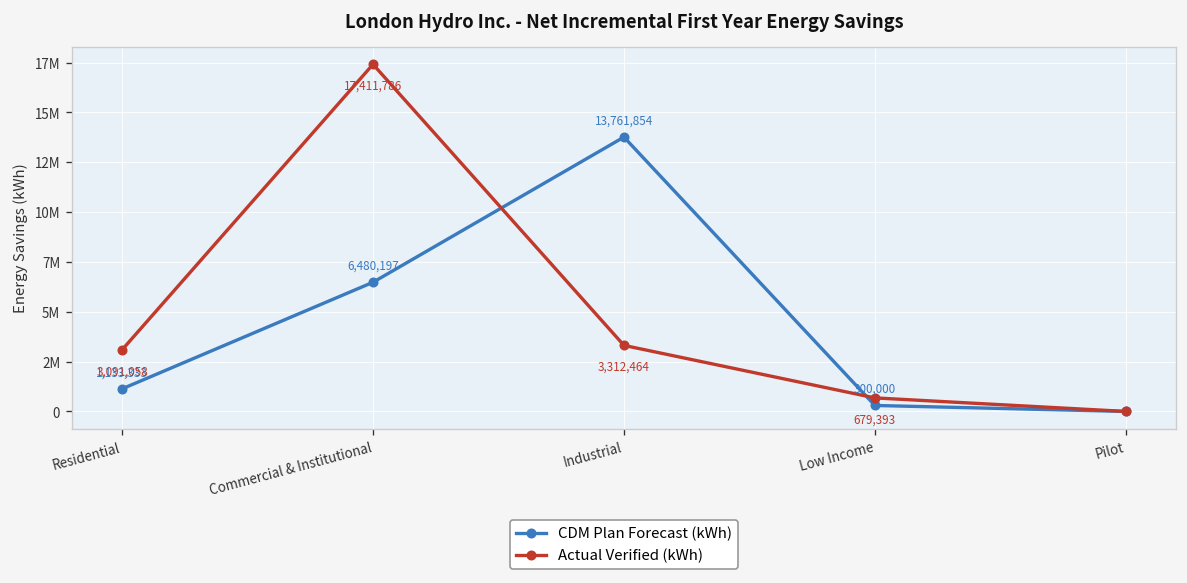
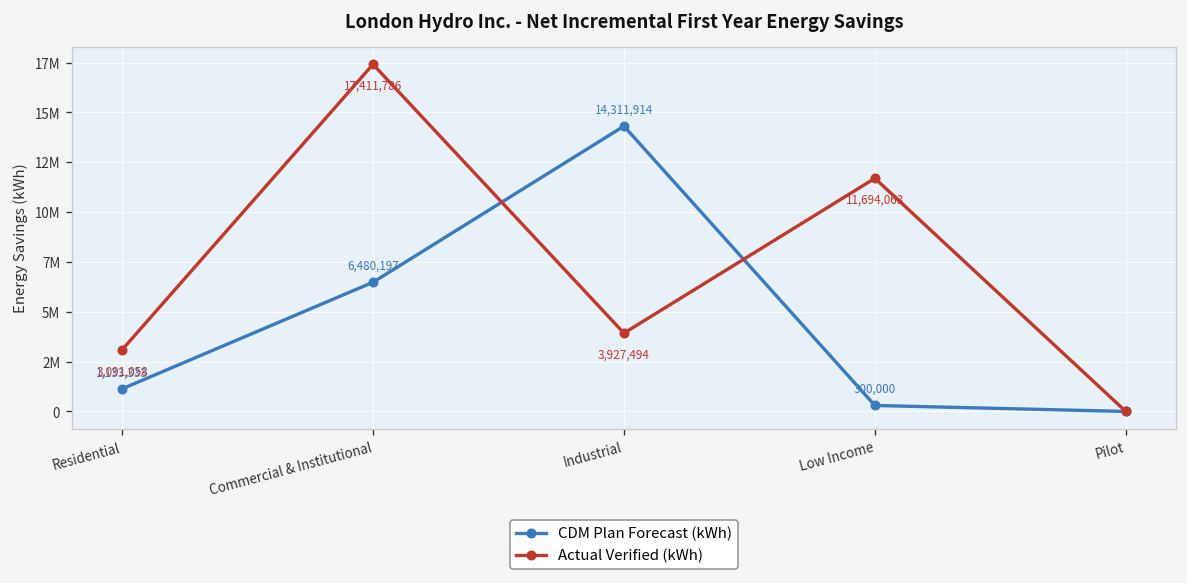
CDM Plan Forecast (kWh), Industrial: 13,761,854 -> 14,311,914
Actual Verified (kWh), Industrial: 3,312,464 -> 3,927,494
Actual Verified (kWh), Low Income: 679,393 -> 11,694,063
